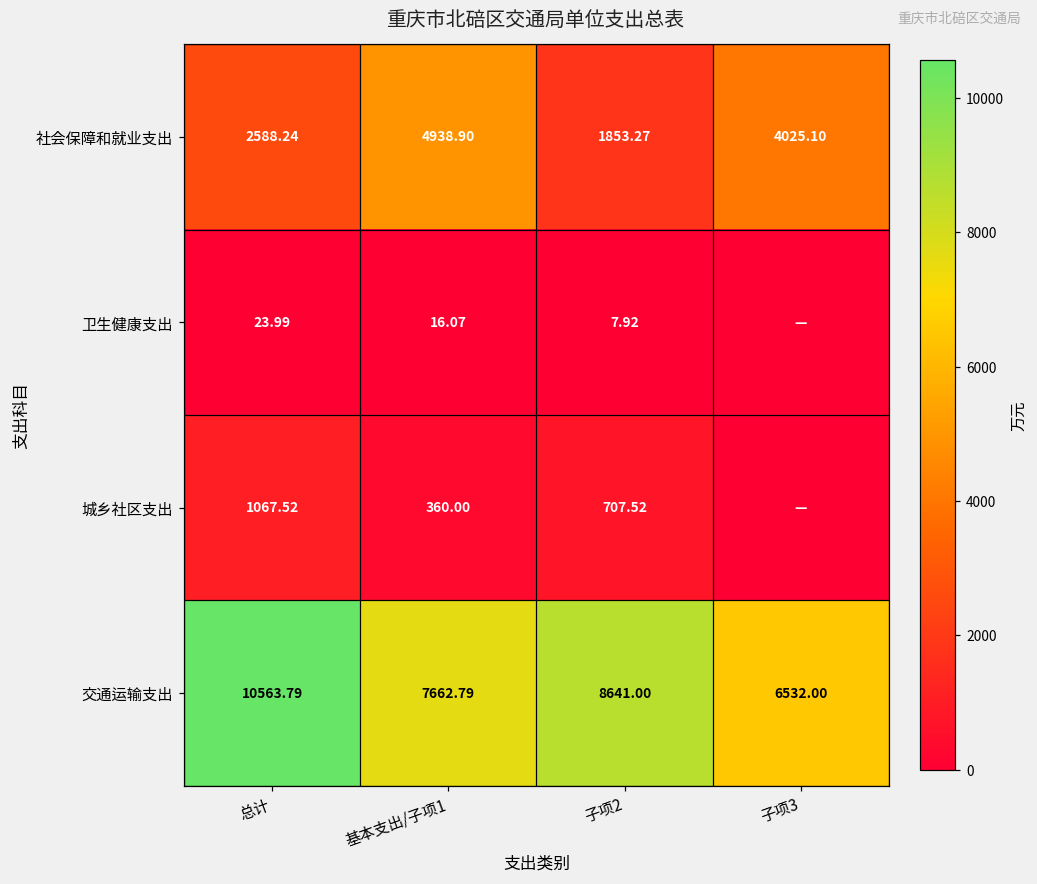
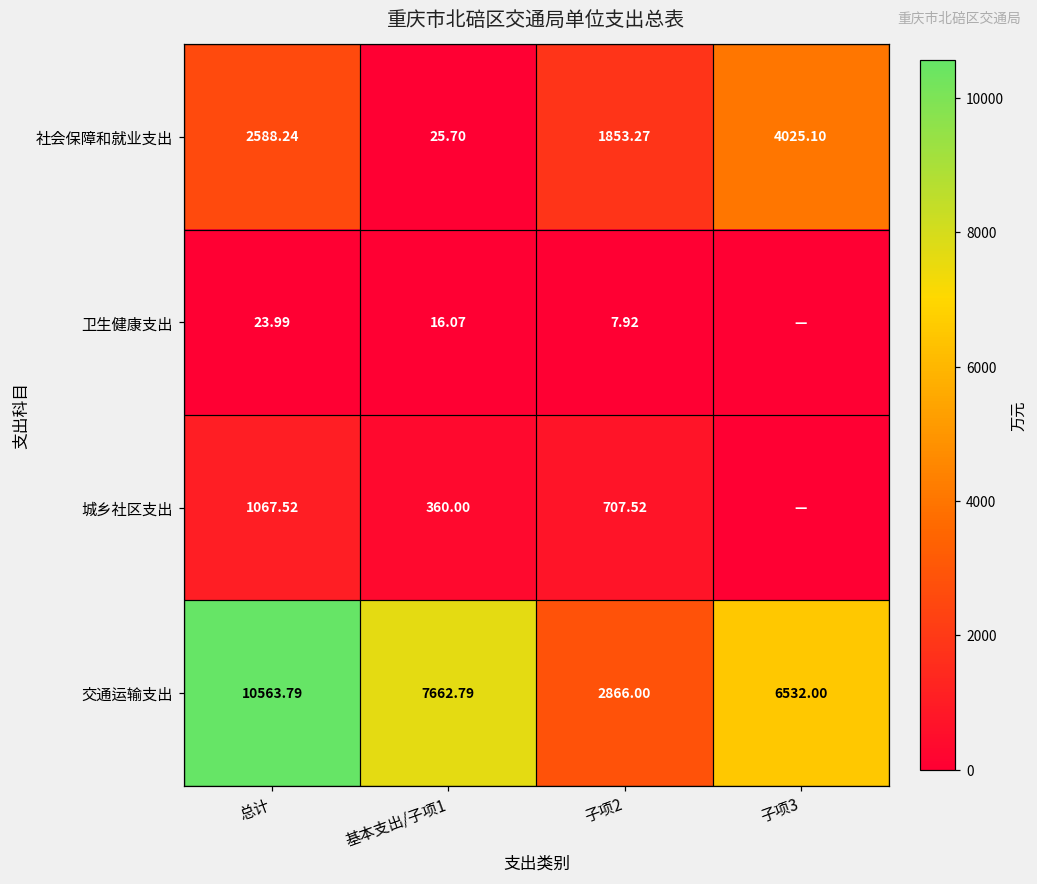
社会保障和就业支出, 基本支出/子项1: 4938.90 -> 25.70
交通运输支出, 子项2: 8641.00 -> 2866.00
